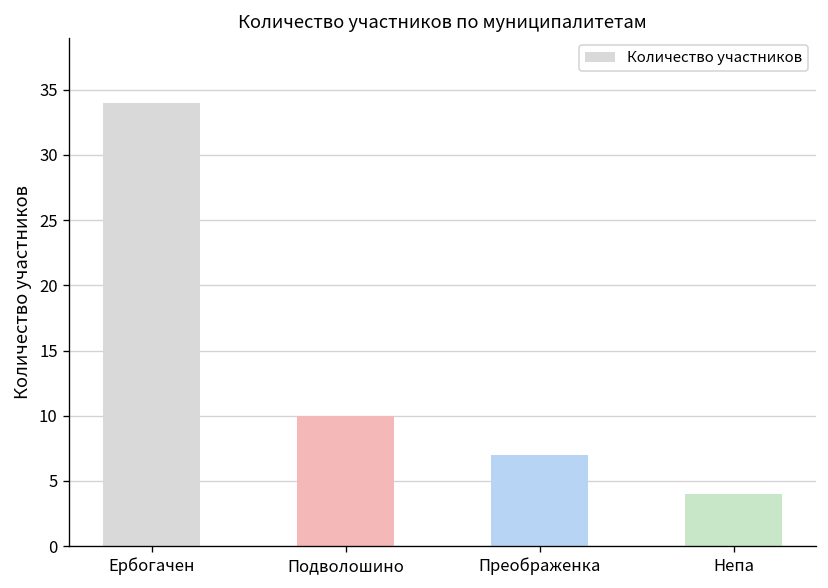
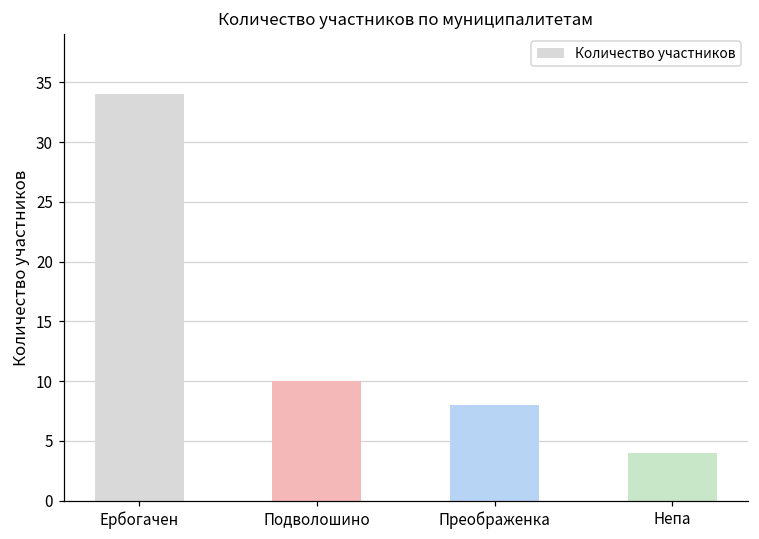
Преображенка: 7 -> 8
